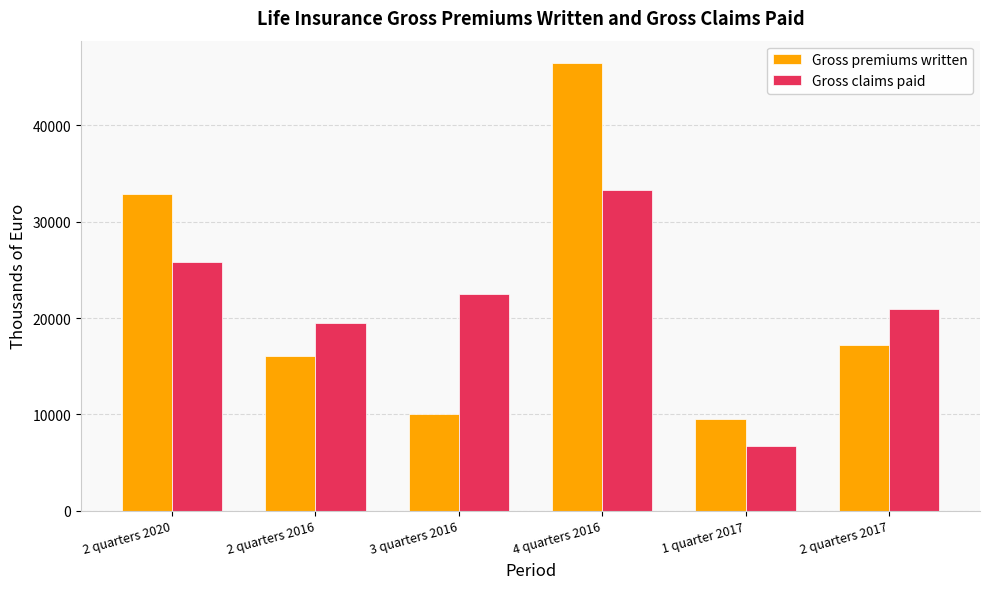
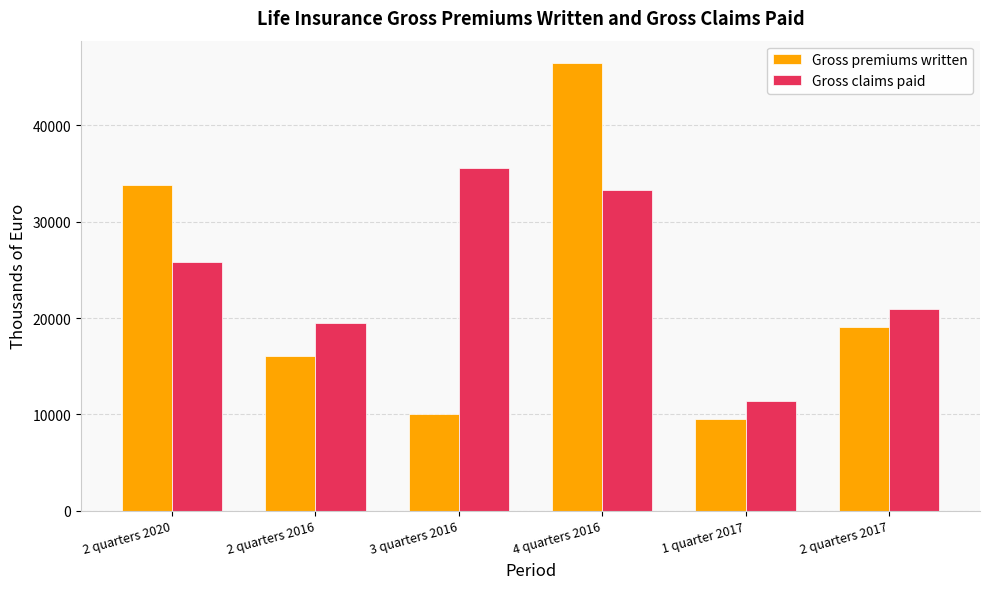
Gross premiums written, 2 quarters 2020: 33000 -> 34000
Gross claims paid, 3 quarters 2016: 23000 -> 36000
Gross claims paid, 1 quarter 2017: 7000 -> 11000
Gross premiums written, 2 quarters 2017: 17000 -> 19000
